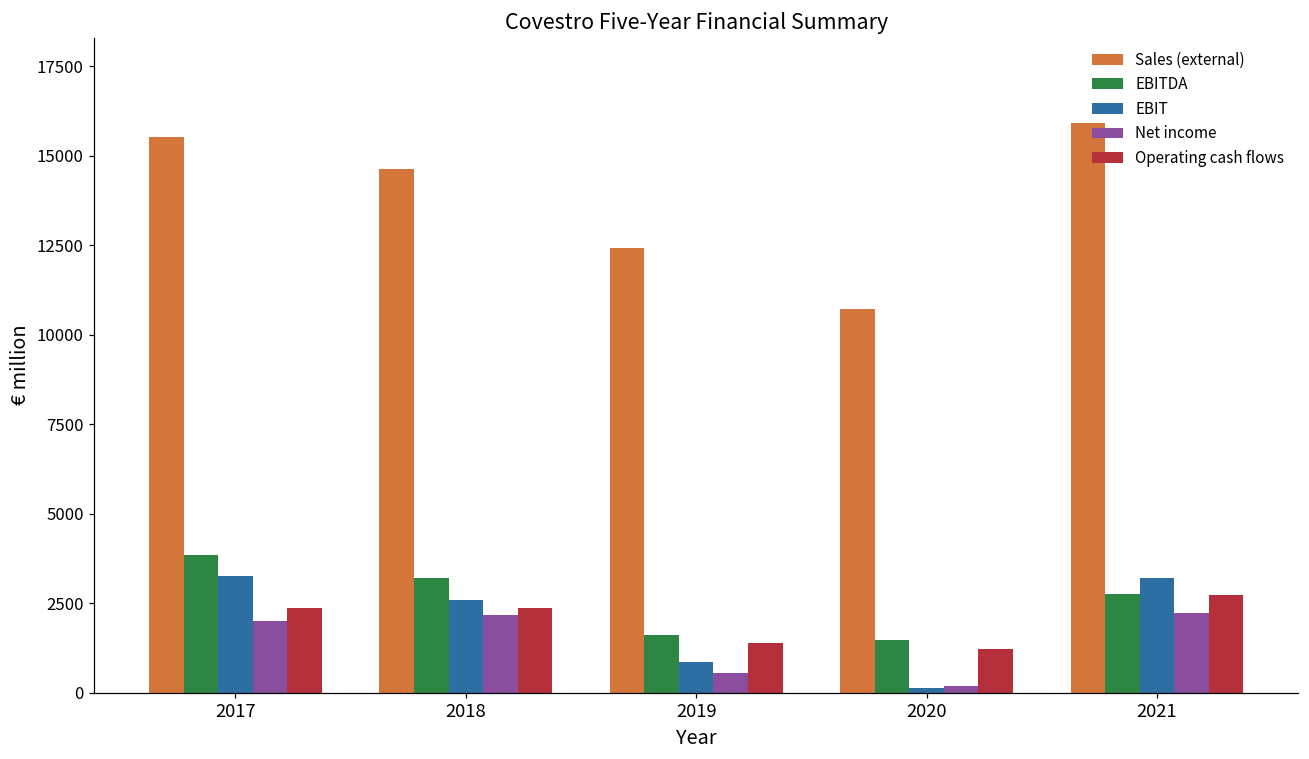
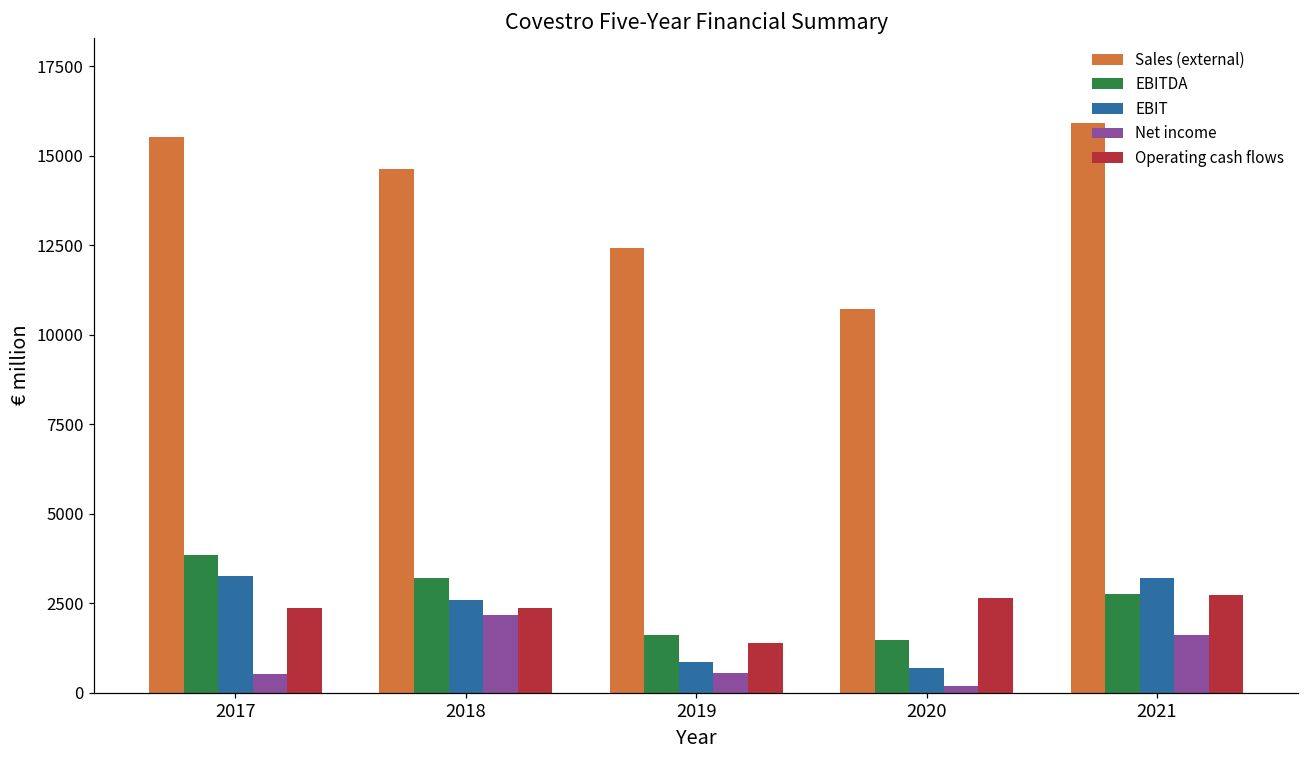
Net income, 2017: 2000 -> 500
EBIT, 2020: 100 -> 700
Operating cash flows, 2020: 1200 -> 2700
Net income, 2021: 2200 -> 1600
